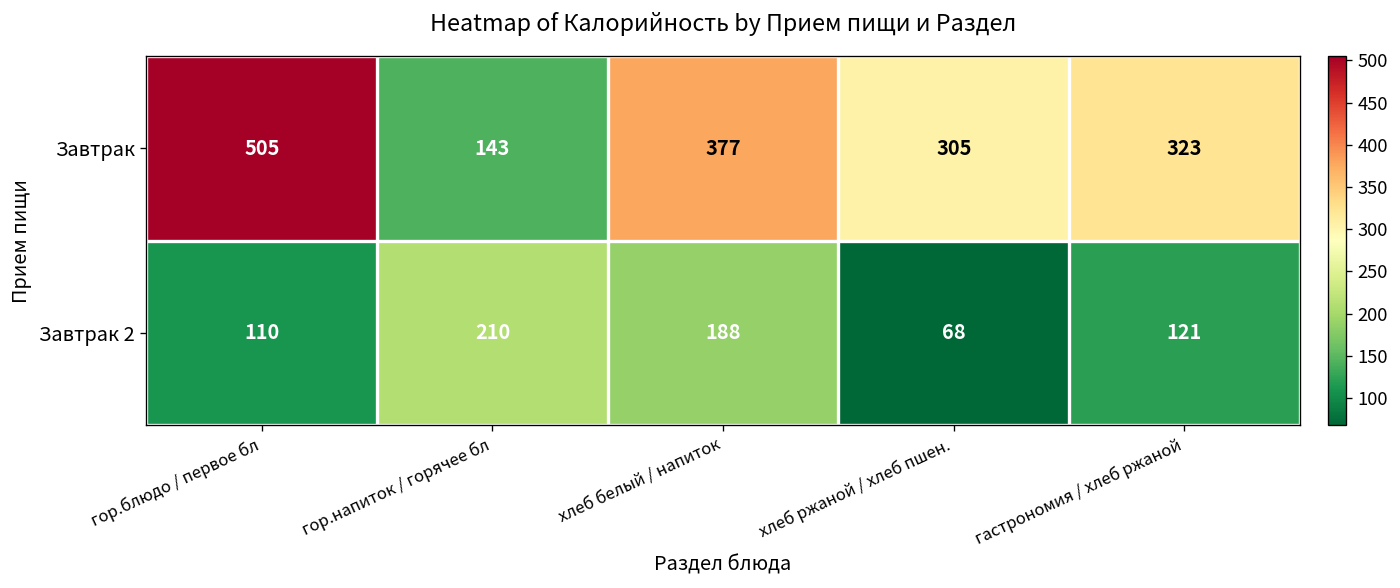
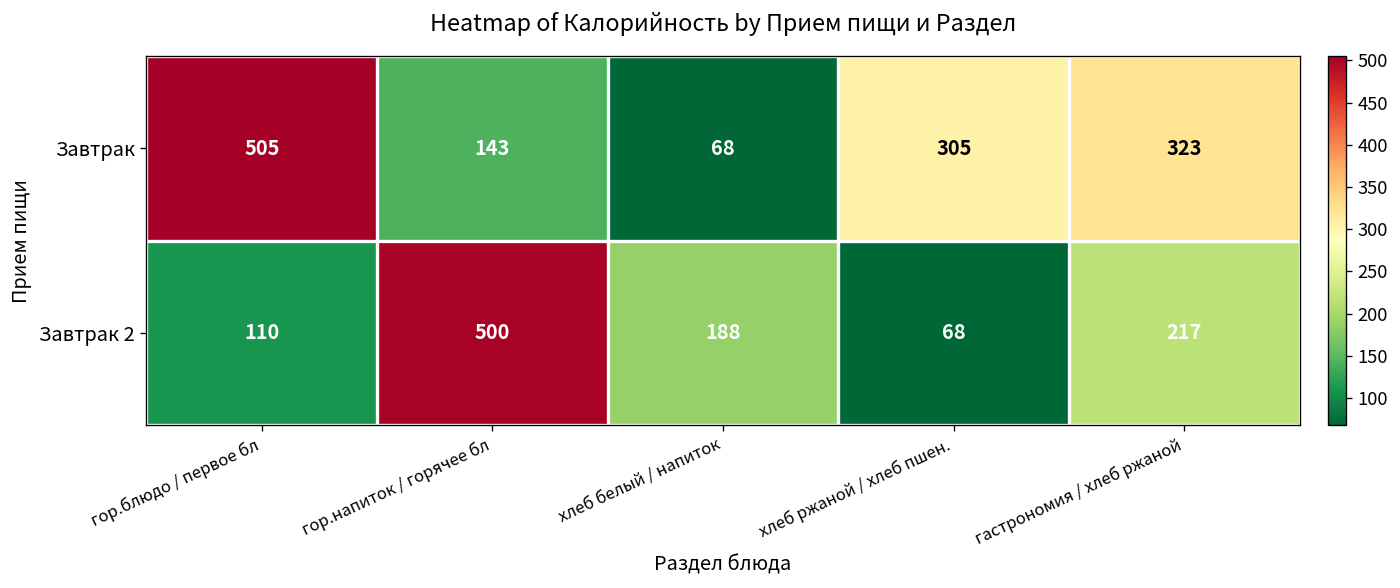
Завтрак, хлеб белый / напиток: 377 -> 68
Завтрак 2, гор.напиток / горячее бл: 210 -> 500
Завтрак 2, гастрономия / хлеб ржаной: 121 -> 217
